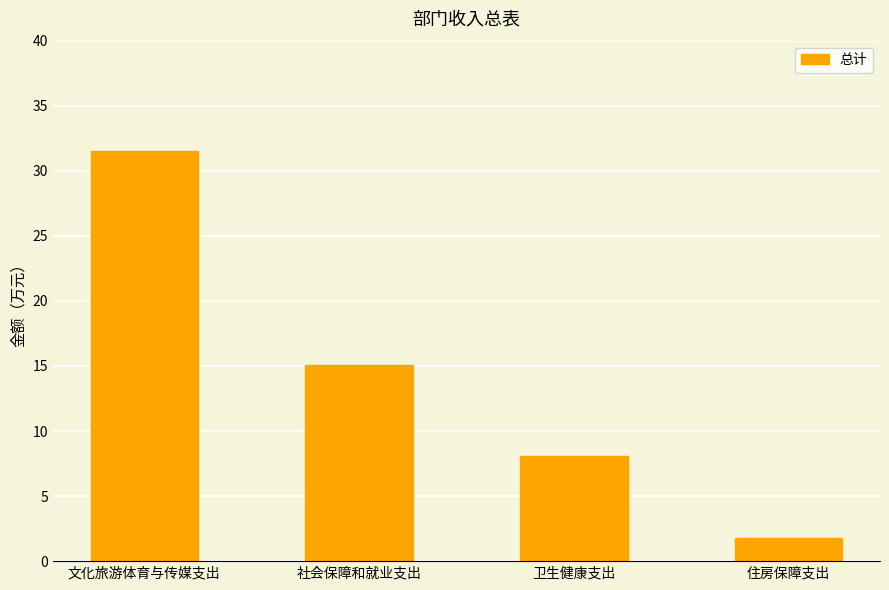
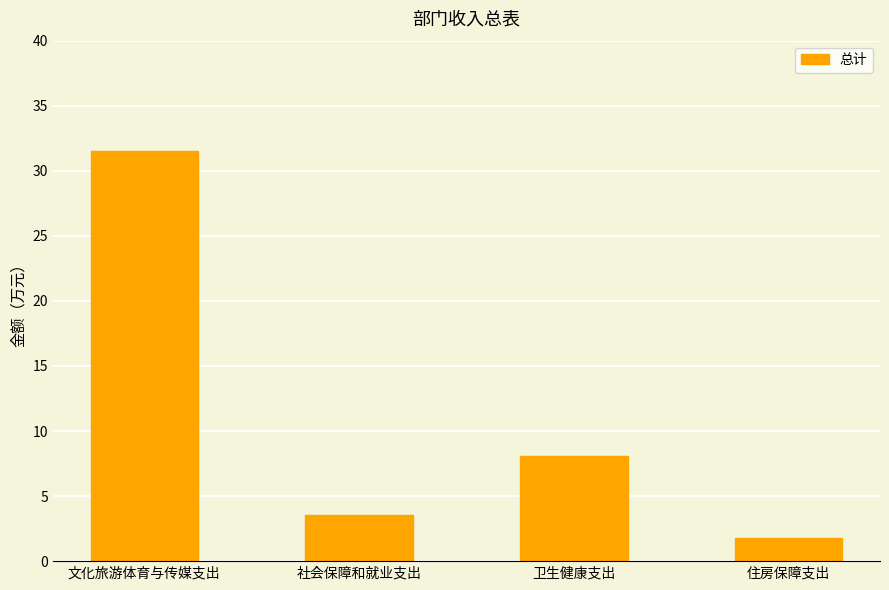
社会保障和就业支出: 15.1 -> 3.5
